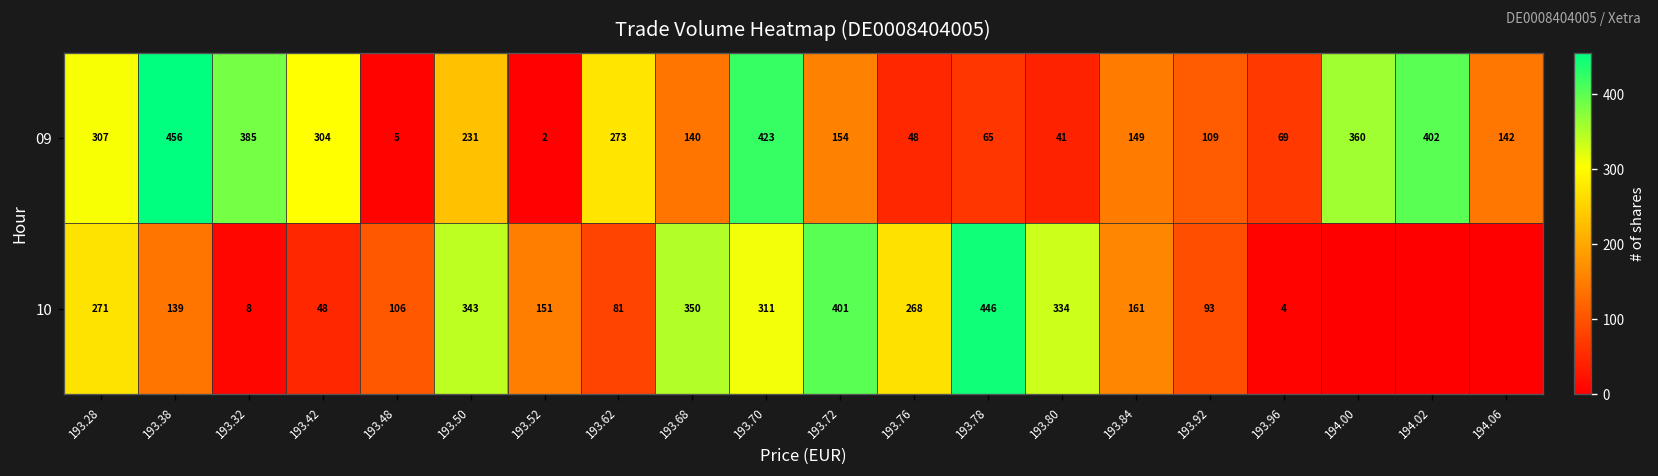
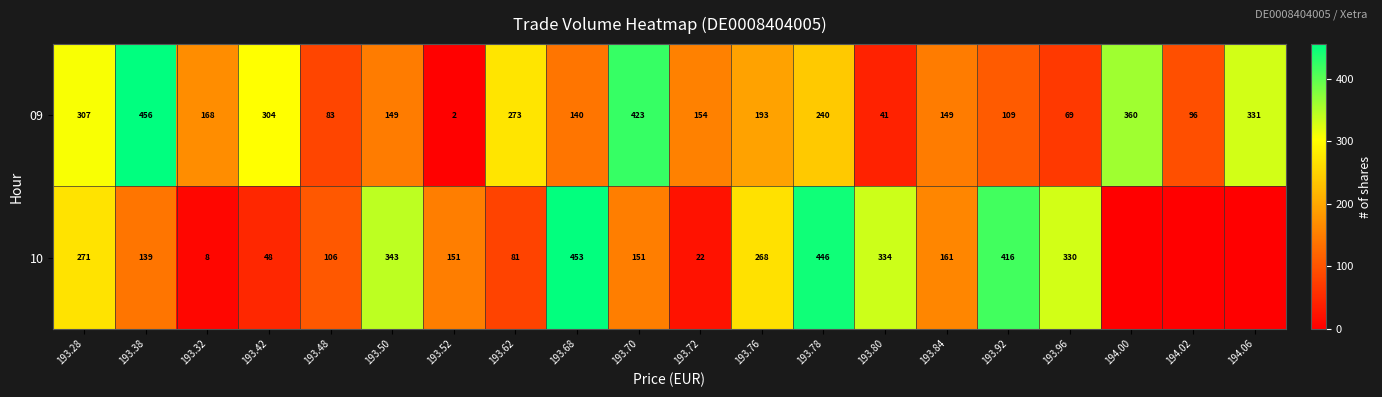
09, 193.32: 385 -> 168
09, 193.48: 5 -> 83
09, 193.50: 231 -> 149
09, 193.76: 48 -> 193
09, 193.78: 65 -> 240
09, 194.02: 402 -> 96
09, 194.06: 142 -> 331
10, 193.68: 350 -> 453
10, 193.70: 311 -> 151
10, 193.72: 401 -> 22
10, 193.92: 93 -> 416
10, 193.96: 4 -> 330
